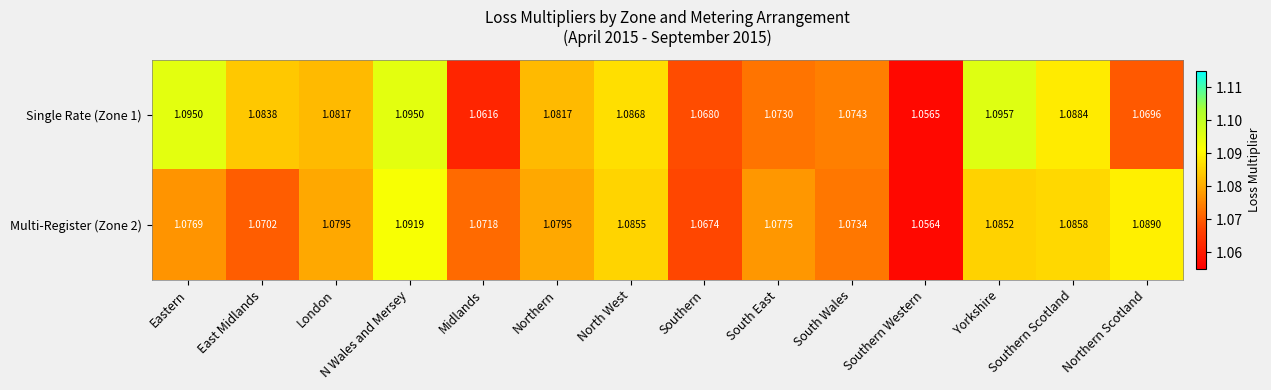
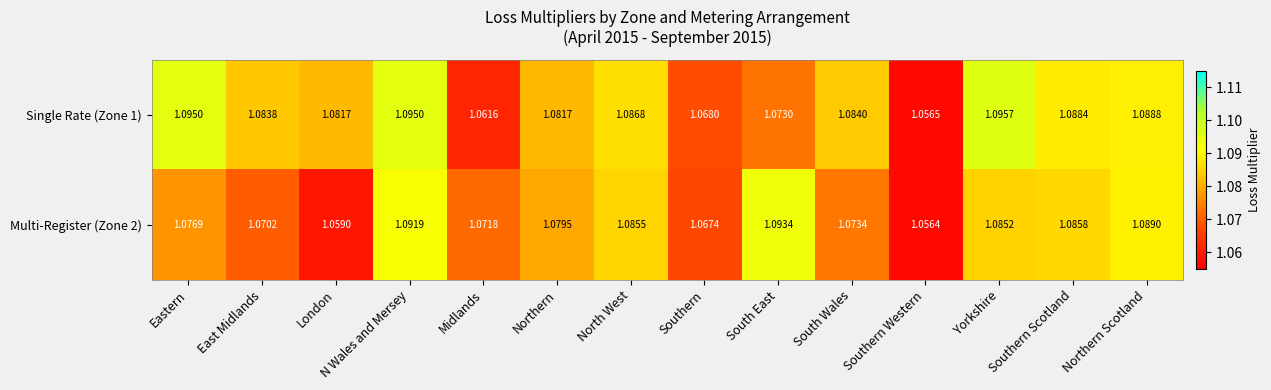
Single Rate (Zone 1), South Wales: 1.0743 -> 1.0840
Single Rate (Zone 1), Northern Scotland: 1.0696 -> 1.0888
Multi-Register (Zone 2), London: 1.0795 -> 1.0590
Multi-Register (Zone 2), South East: 1.0775 -> 1.0934
